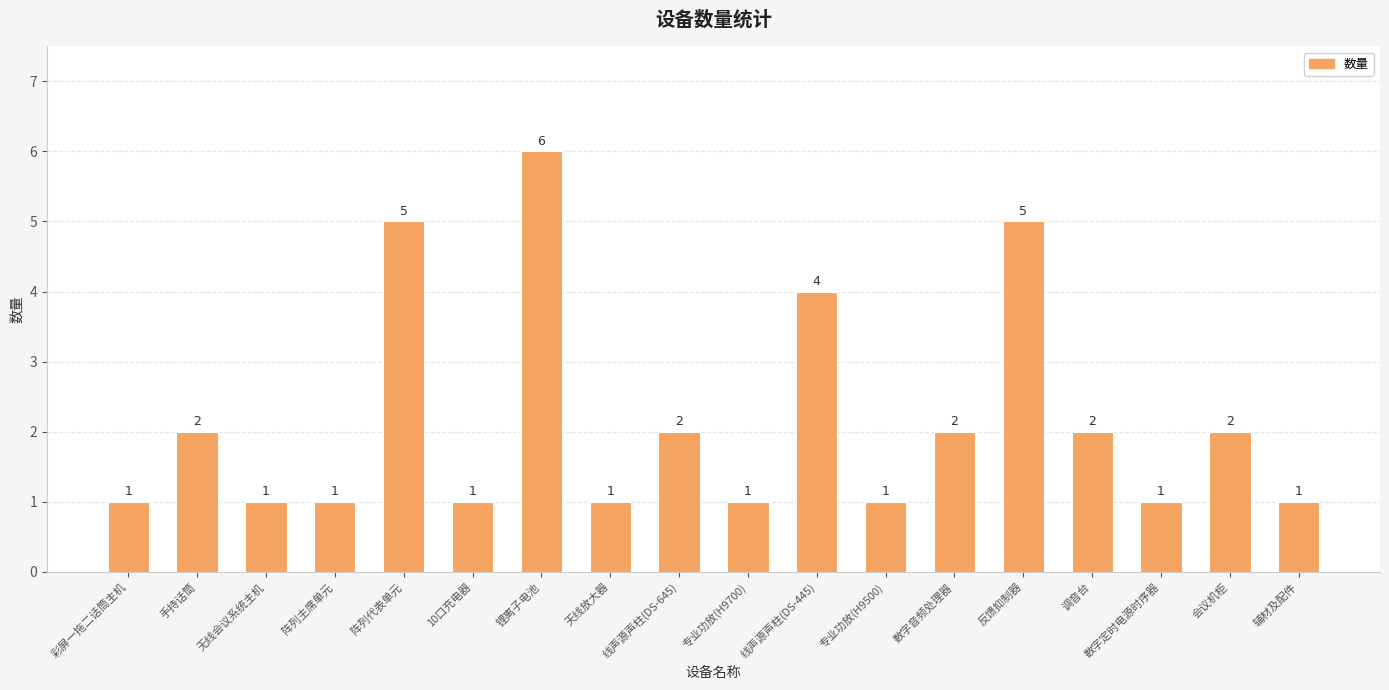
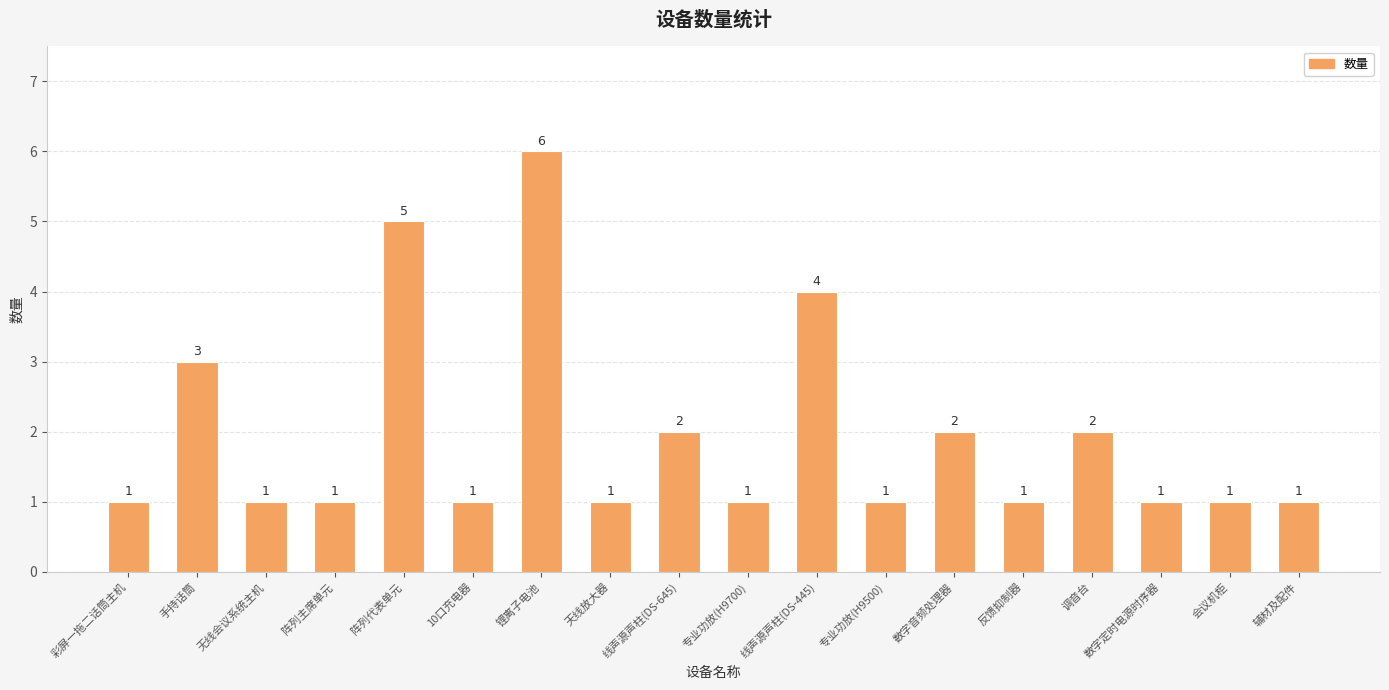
手持话筒: 2 -> 3
反馈抑制器: 5 -> 1
会议机柜: 2 -> 1
